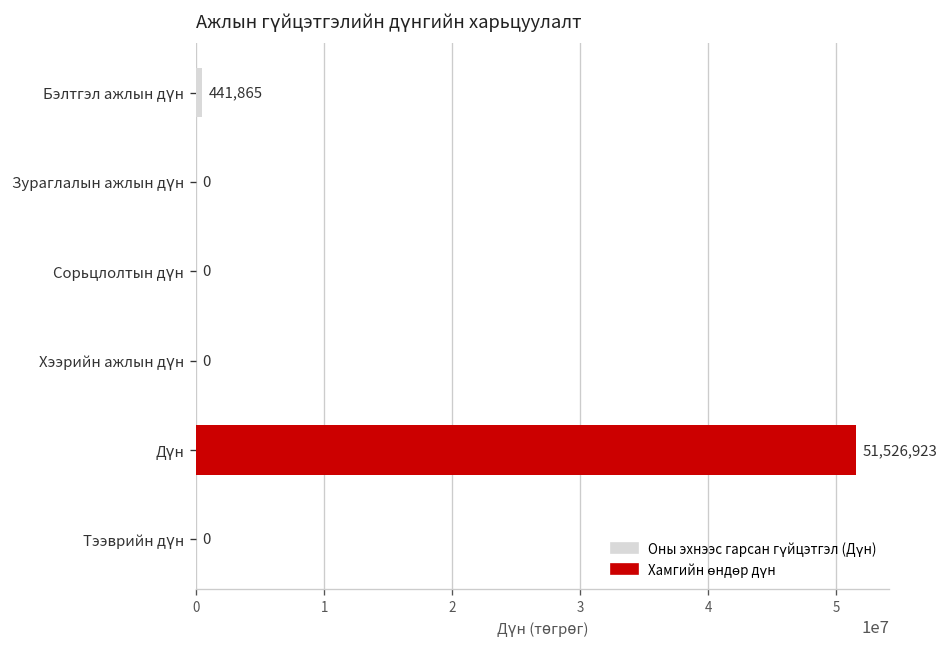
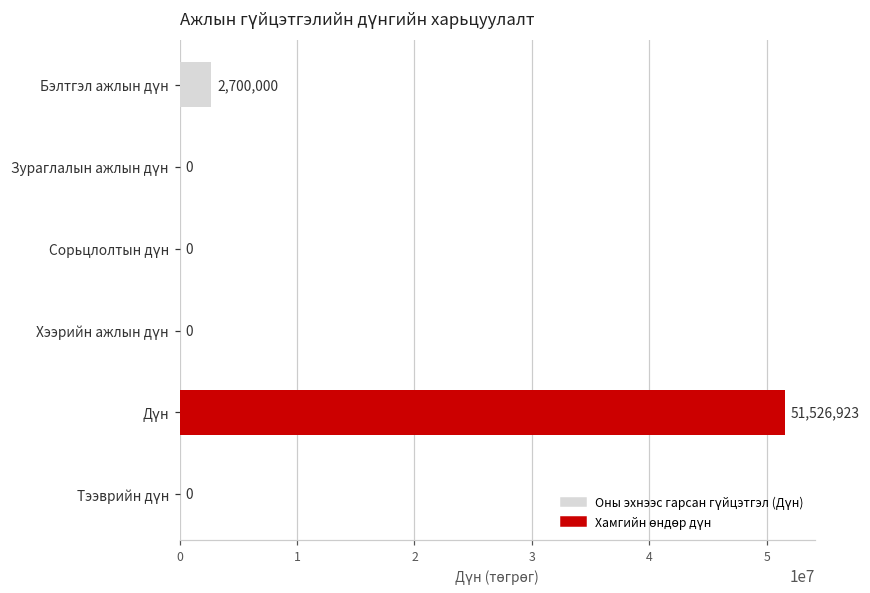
Бэлтгэл ажлын дүн: 441,865 -> 2,700,000
